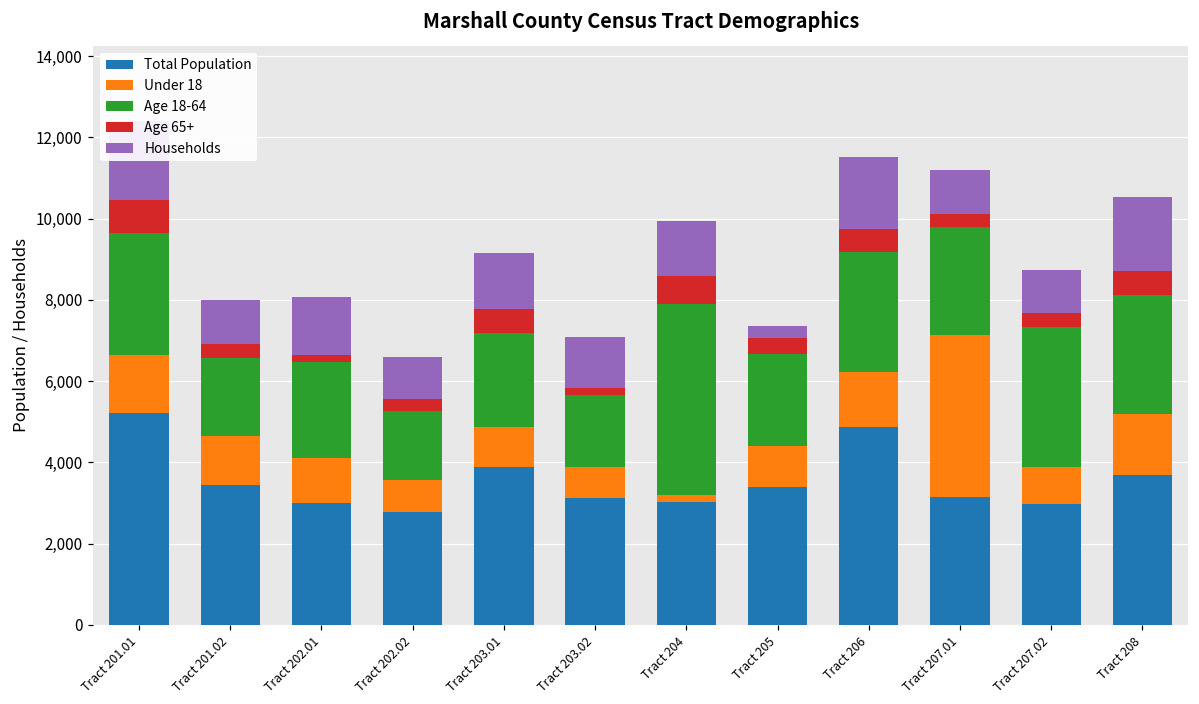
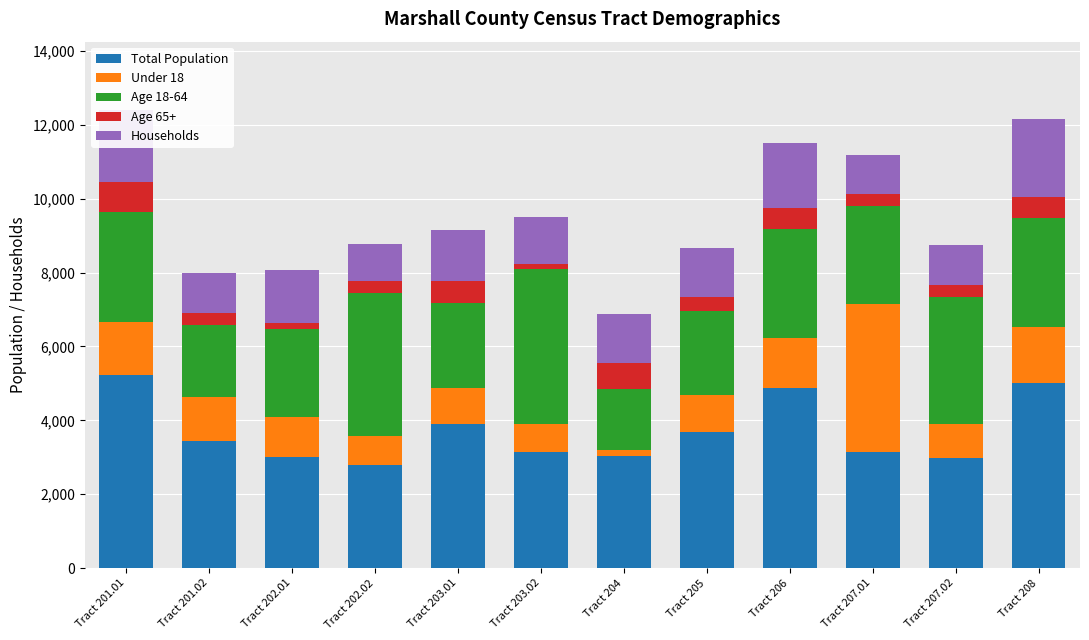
Age 18-64, Tract 202.02: 1,700 -> 3,900
Age 18-64, Tract 203.02: 1,800 -> 4,200
Age 18-64, Tract 204: 4,700 -> 1,600
Total Population, Tract 205: 3,400 -> 3,700
Households, Tract 205: 300 -> 1,300
Total Population, Tract 208: 3,700 -> 5,000
Households, Tract 208: 1,800 -> 2,100
